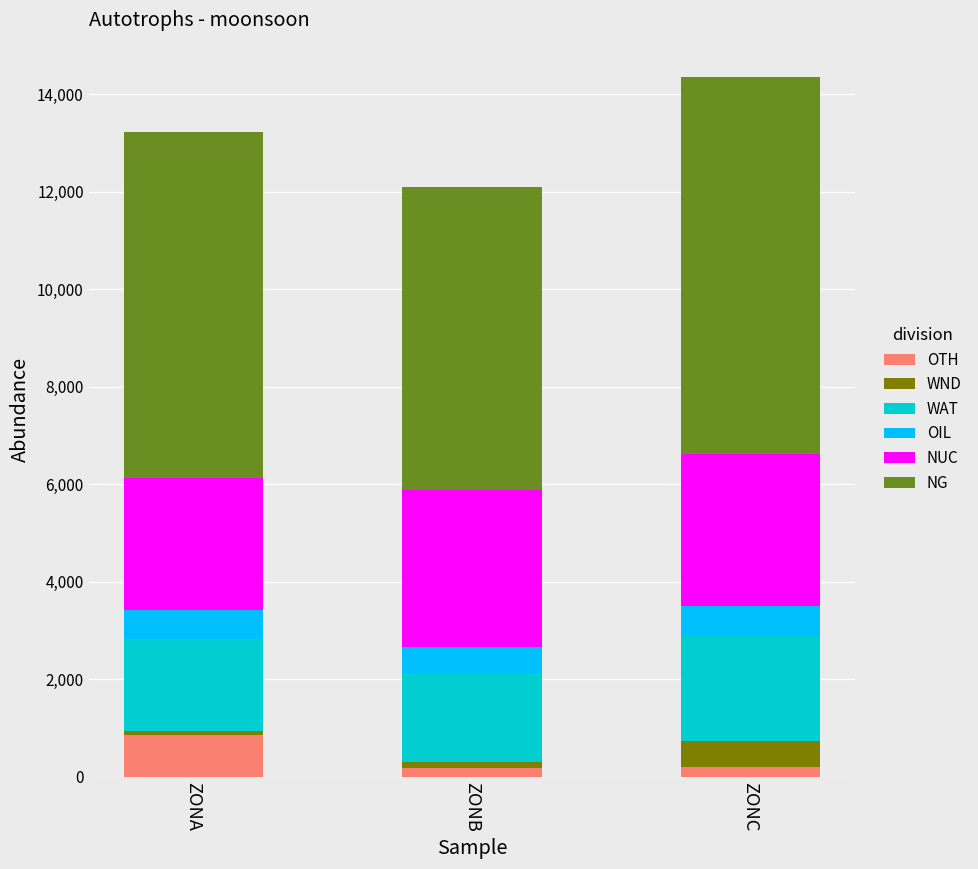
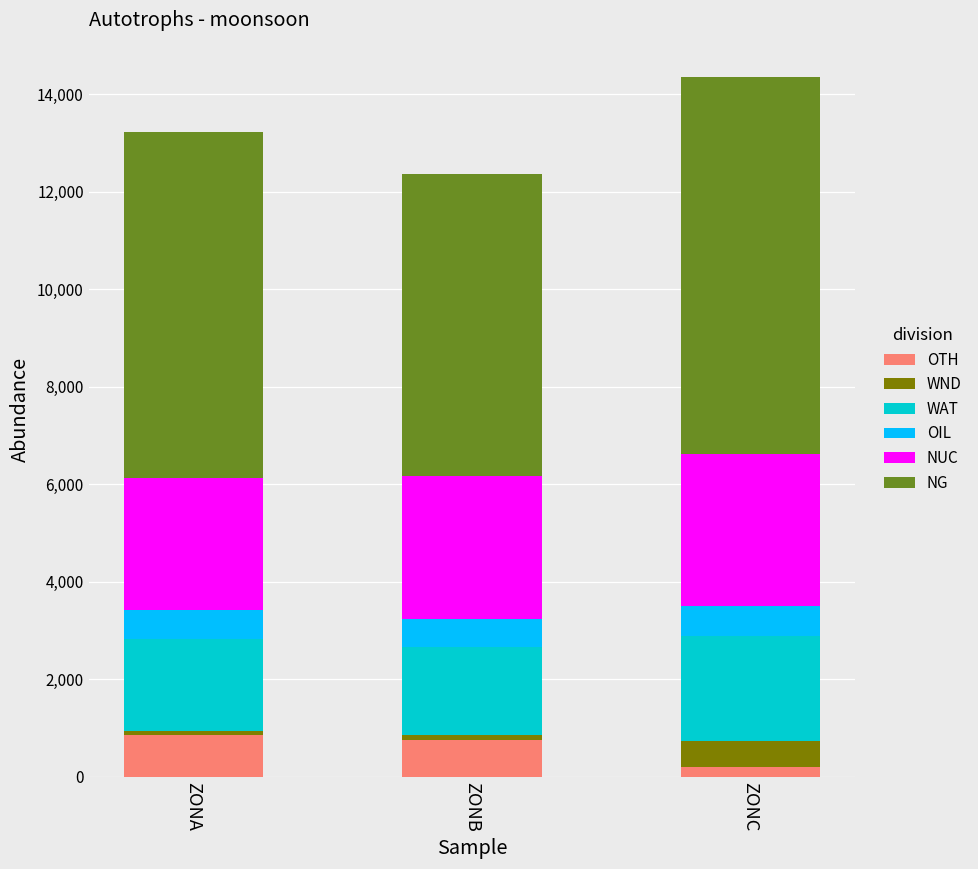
OTH, ZONB: 200 -> 700
NUC, ZONB: 3,200 -> 2,900
